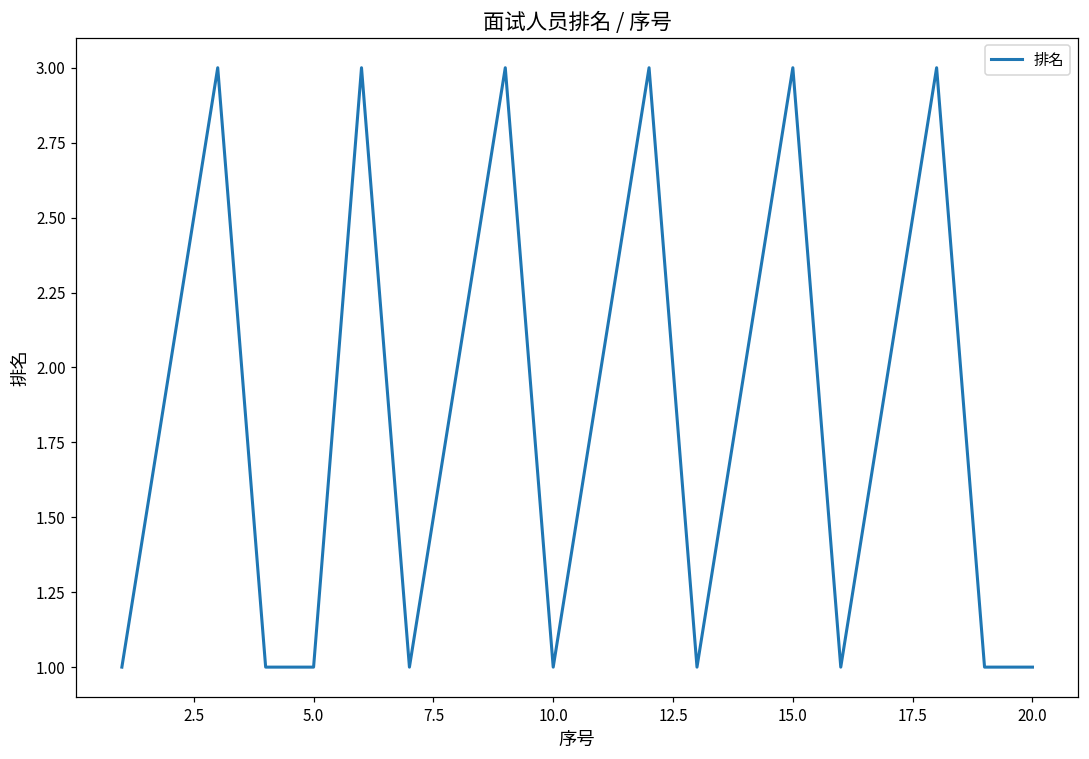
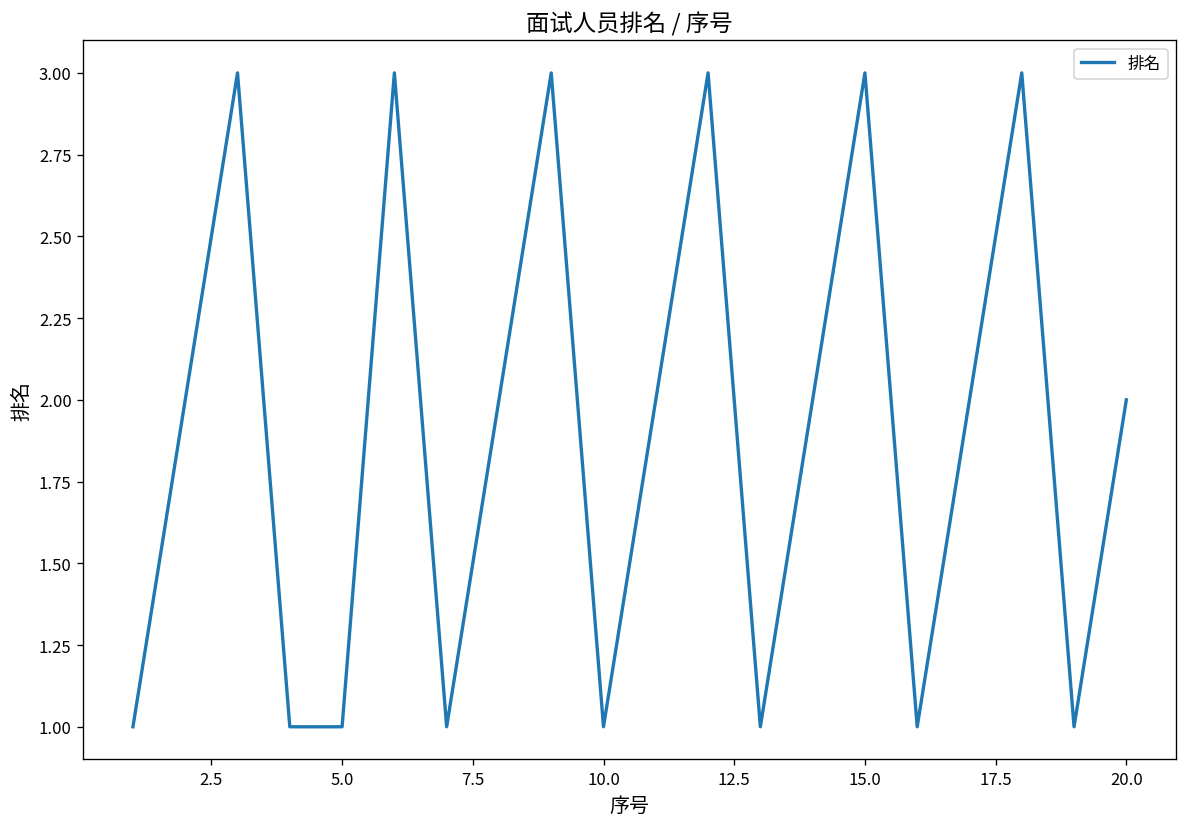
20.0: 1 -> 2
